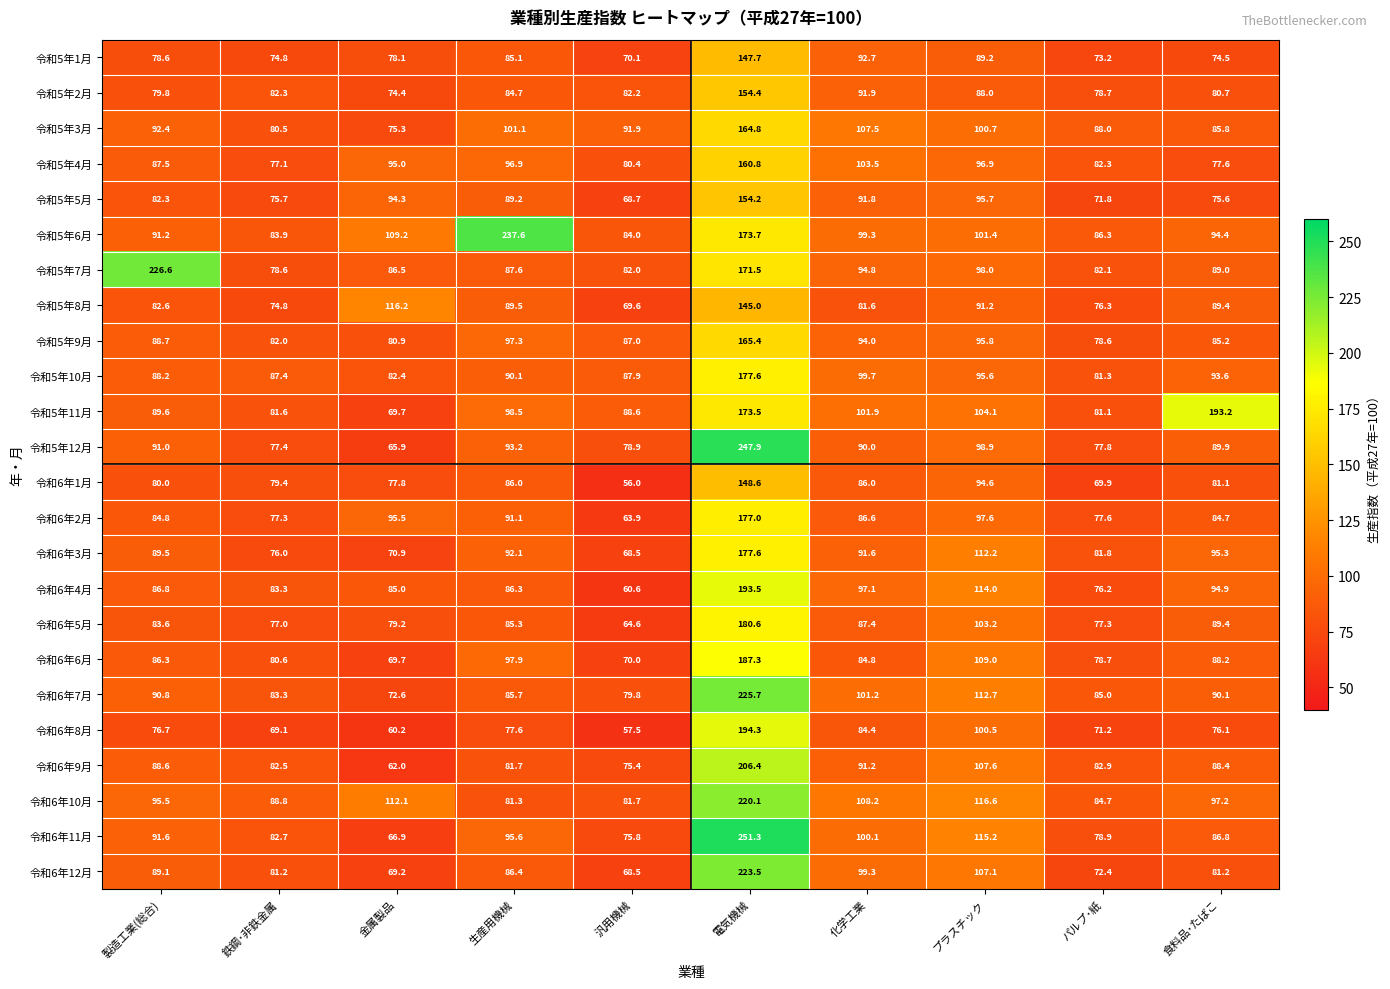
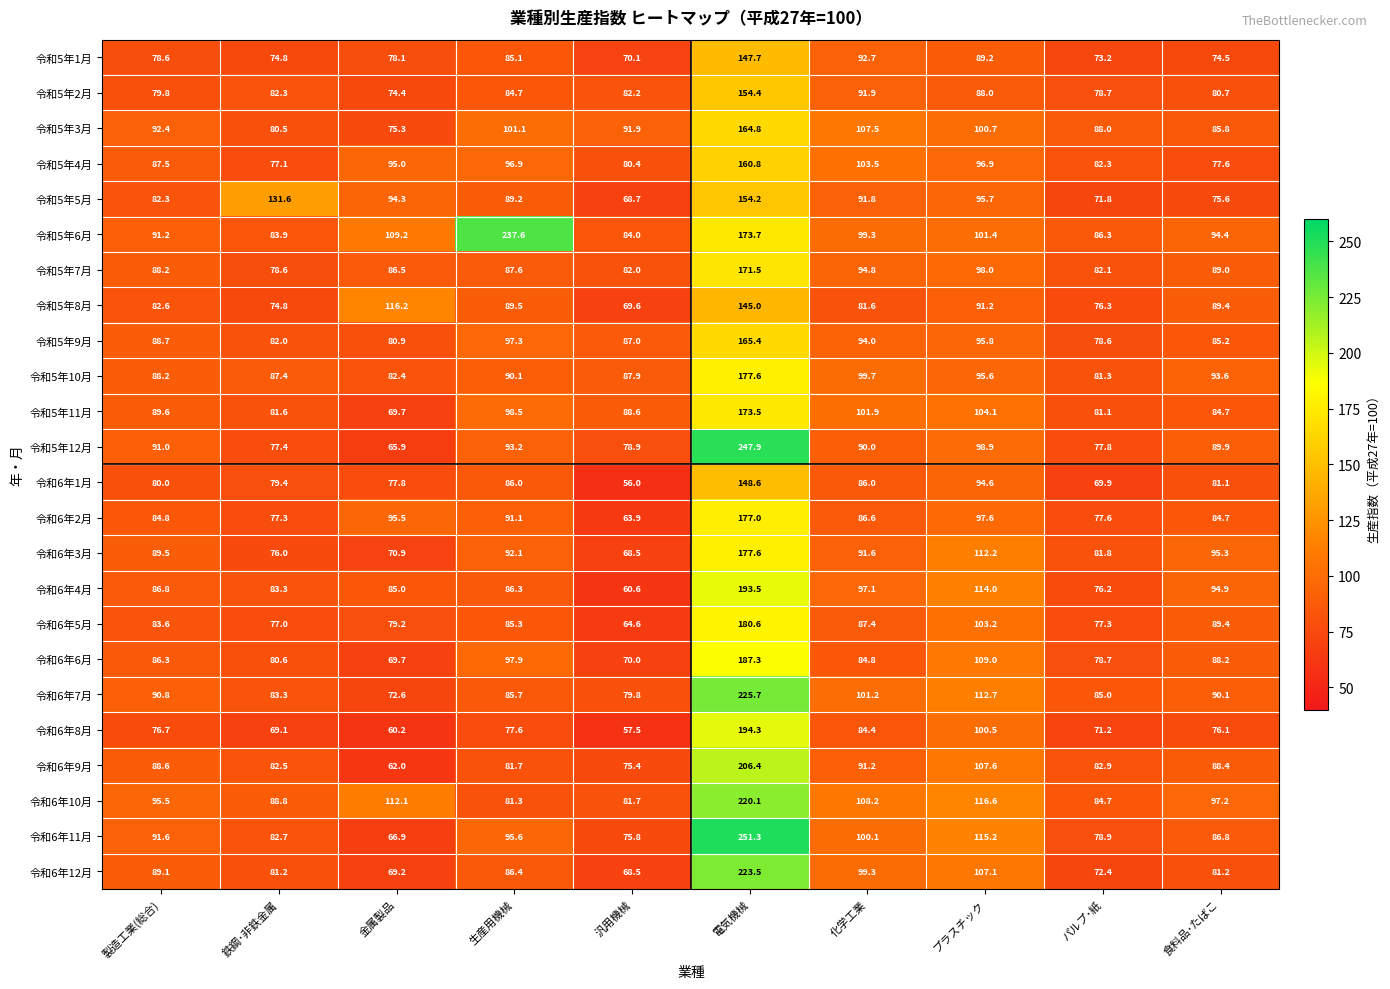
令和5年5月, 鉄鋼･非鉄金属: 75.7 -> 131.6
令和5年7月, 製造工業(総合): 226.6 -> 88.2
令和5年11月, 食料品･たばこ: 193.2 -> 84.7
